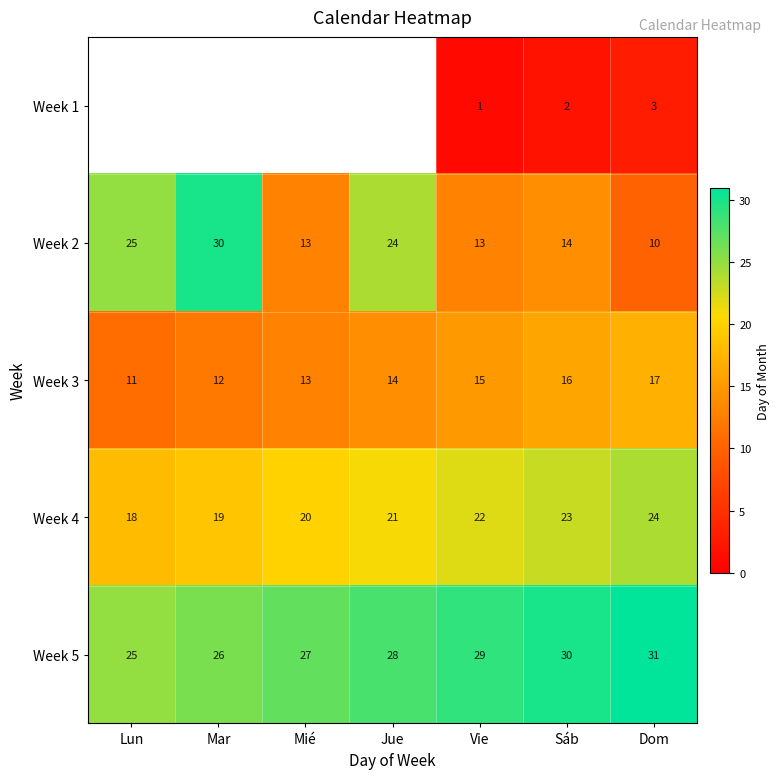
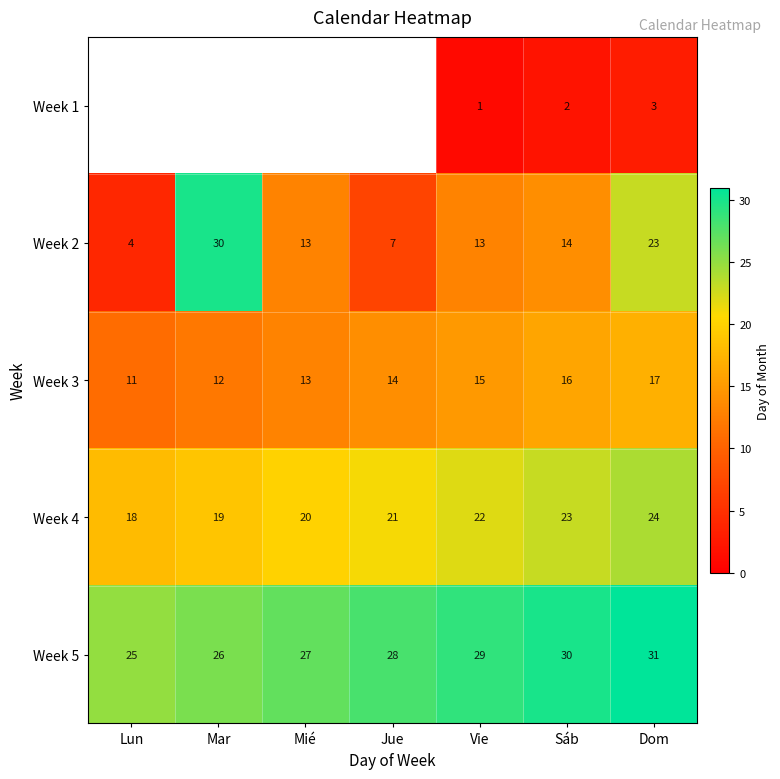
Week 2, Lun: 25 -> 4
Week 2, Jue: 24 -> 7
Week 2, Dom: 10 -> 23
